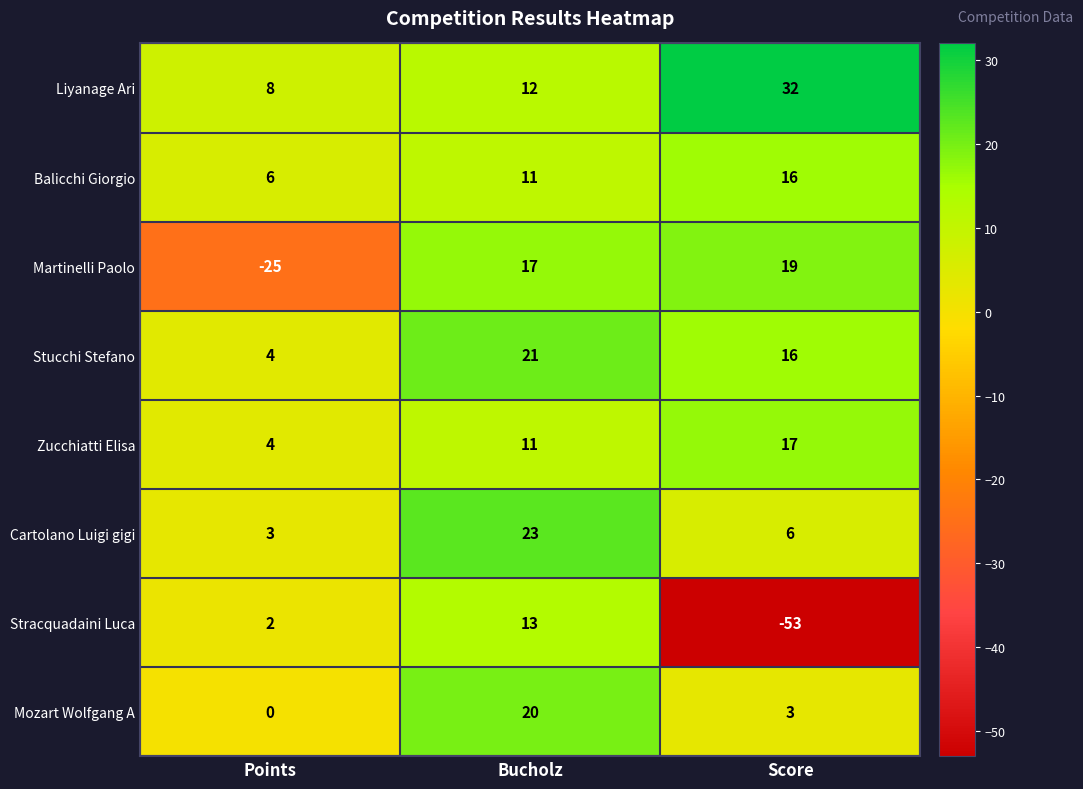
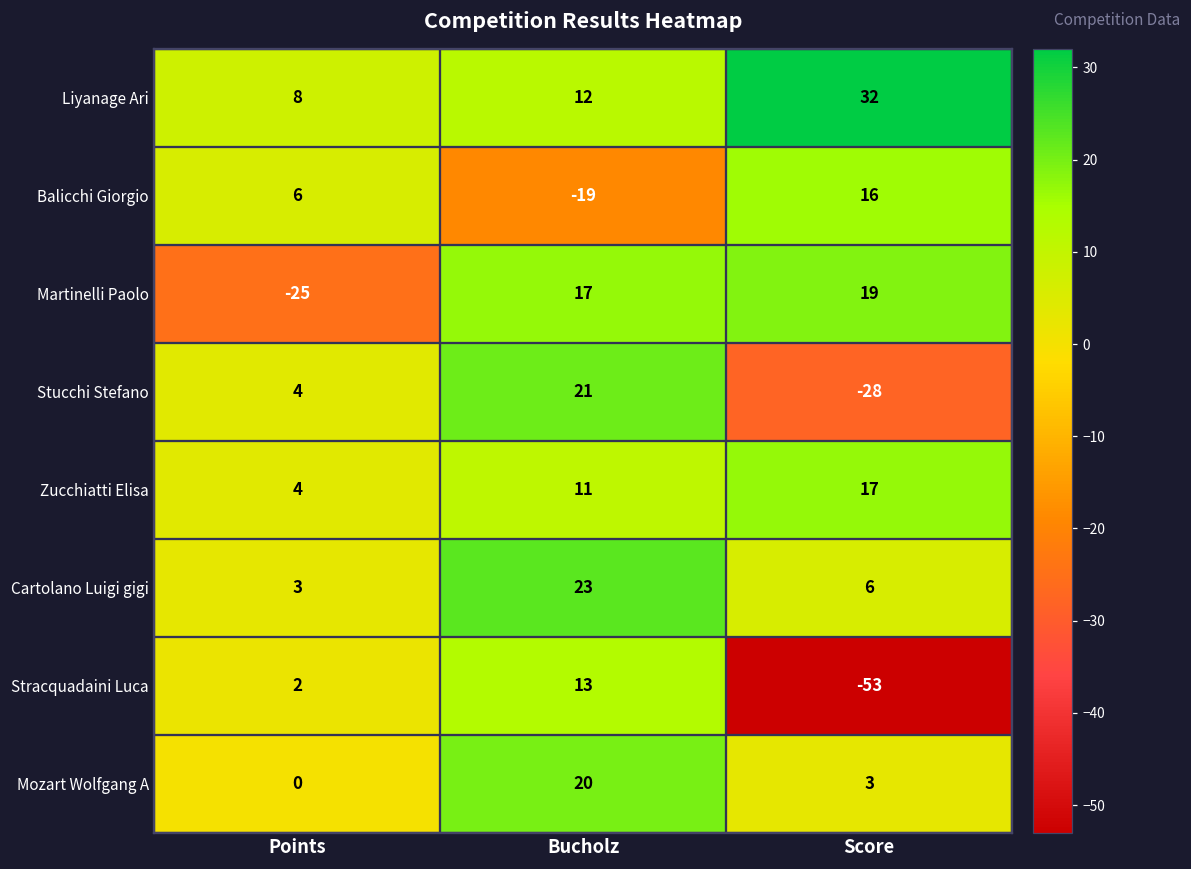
Balicchi Giorgio, Bucholz: 11 -> -19
Stucchi Stefano, Score: 16 -> -28
